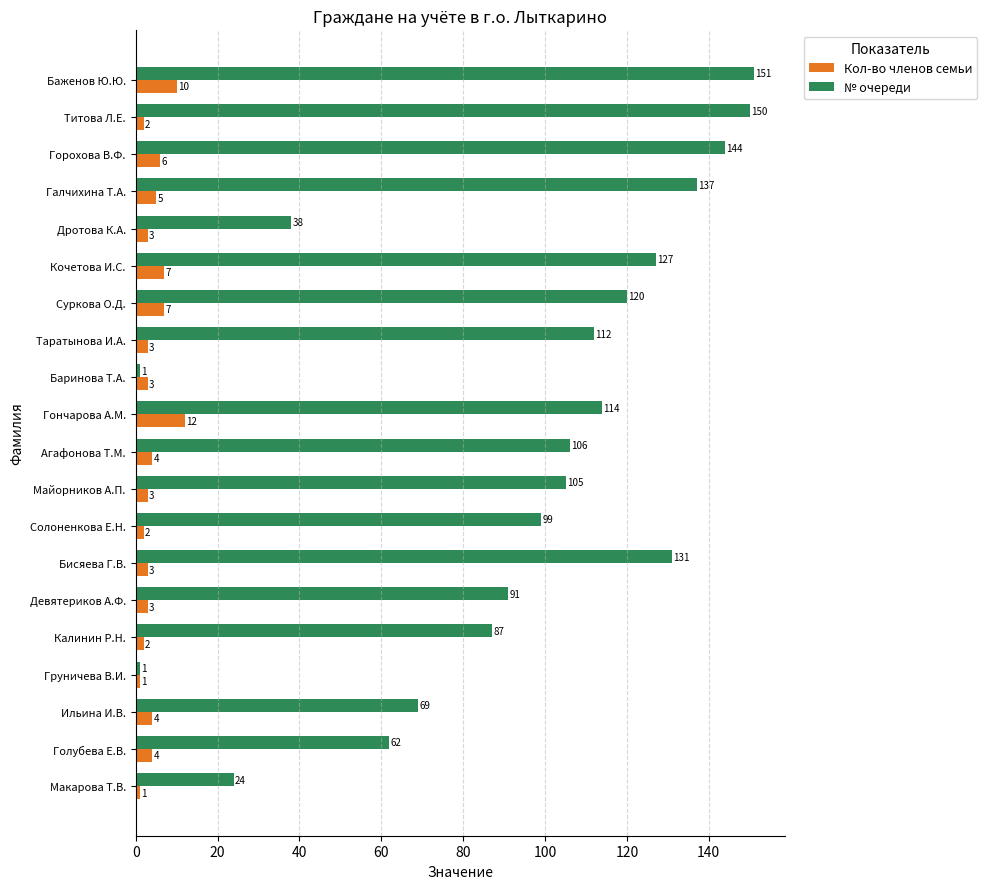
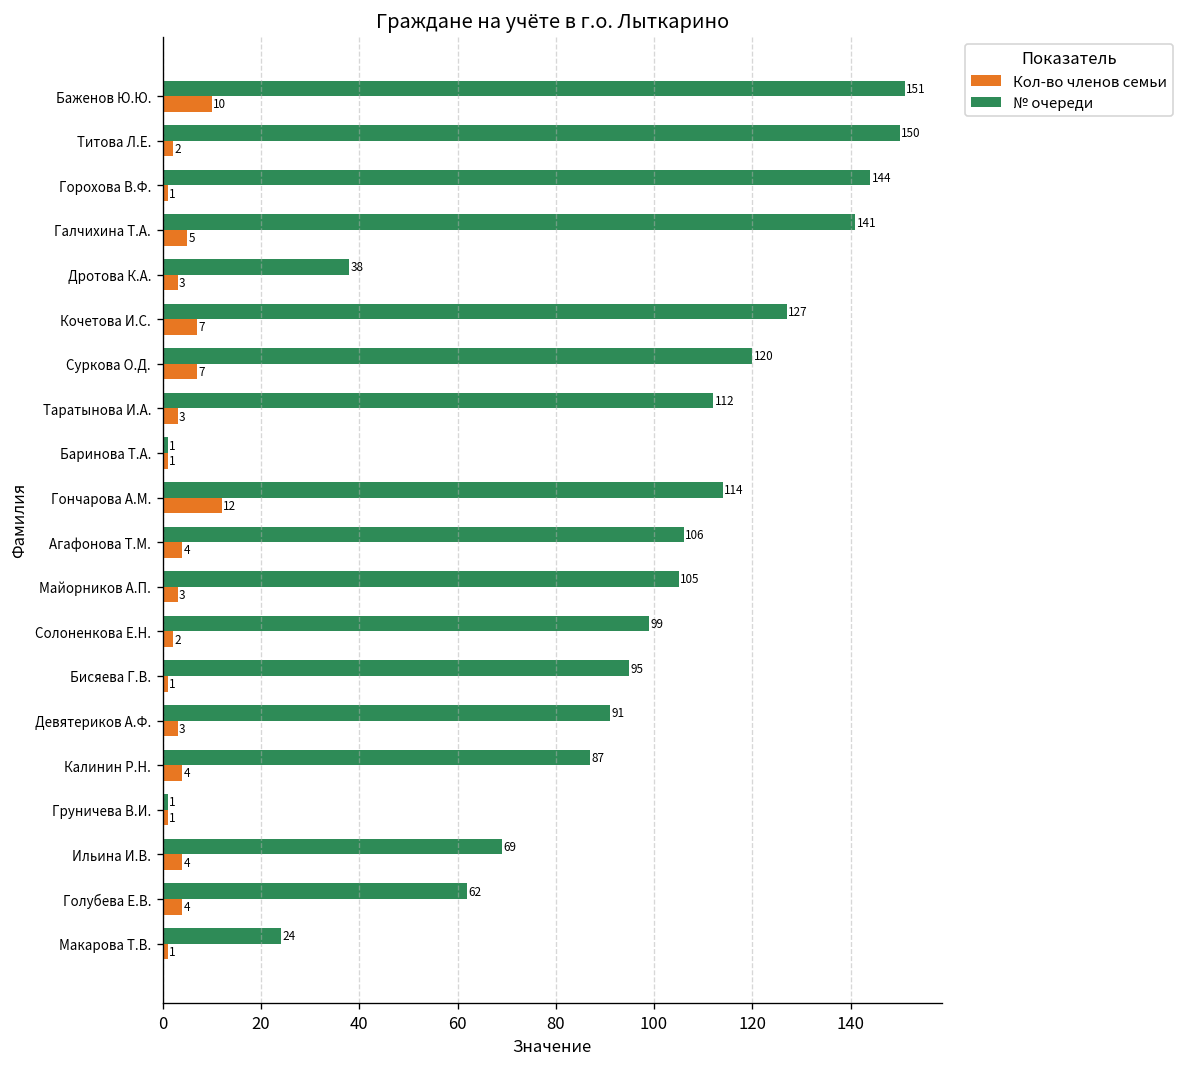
Кол-во членов семьи, Горохова В.Ф.: 6 -> 1
№ очереди, Галчихина Т.А.: 137 -> 141
Кол-во членов семьи, Баринова Т.А.: 3 -> 1
№ очереди, Бисяева Г.В.: 131 -> 95
Кол-во членов семьи, Бисяева Г.В.: 3 -> 1
Кол-во членов семьи, Калинин Р.Н.: 2 -> 4
